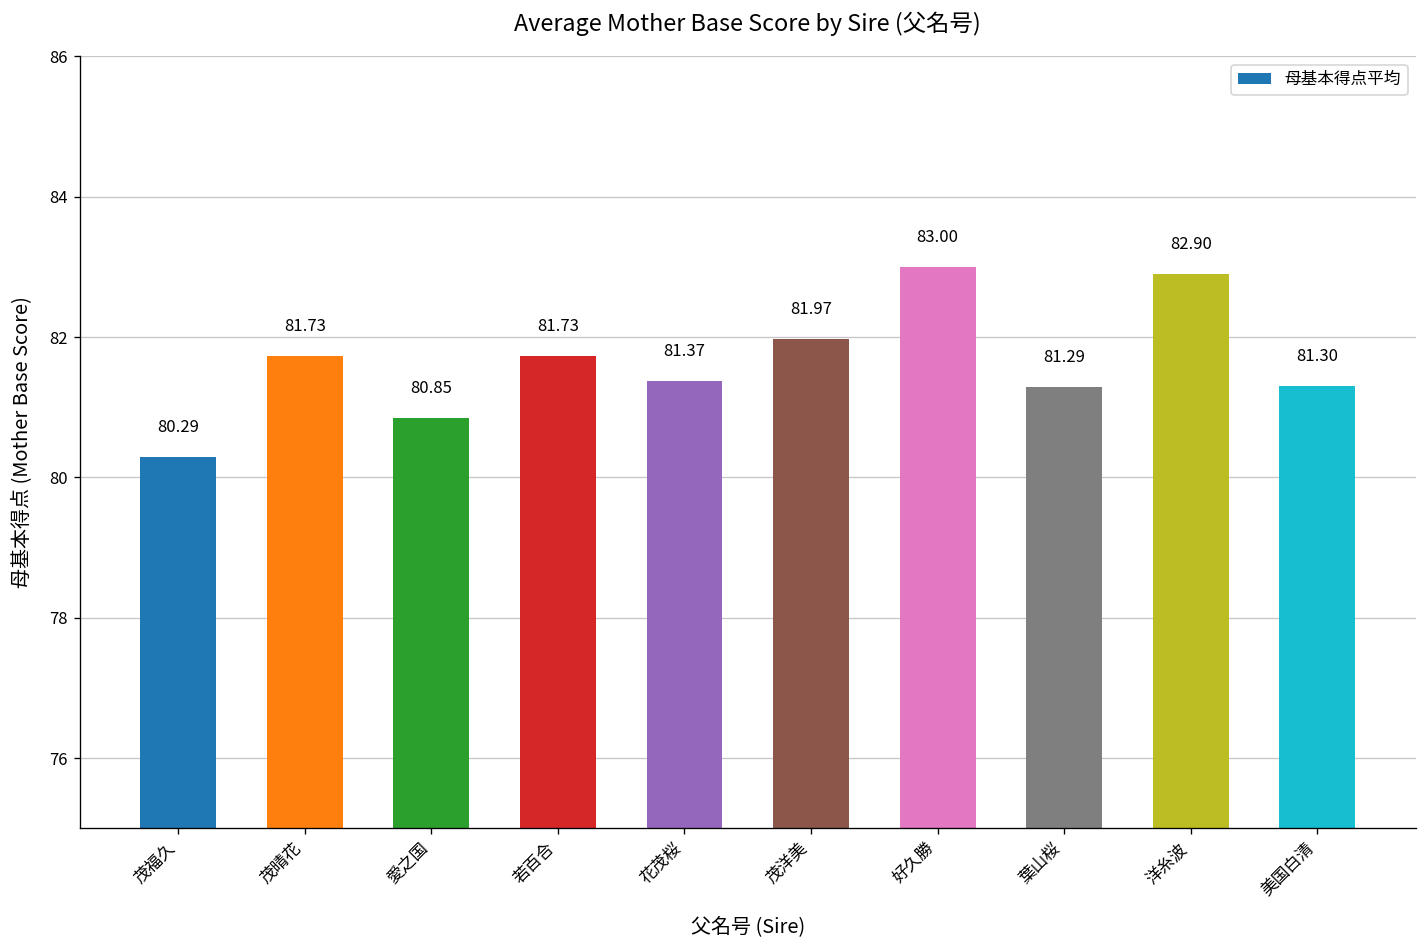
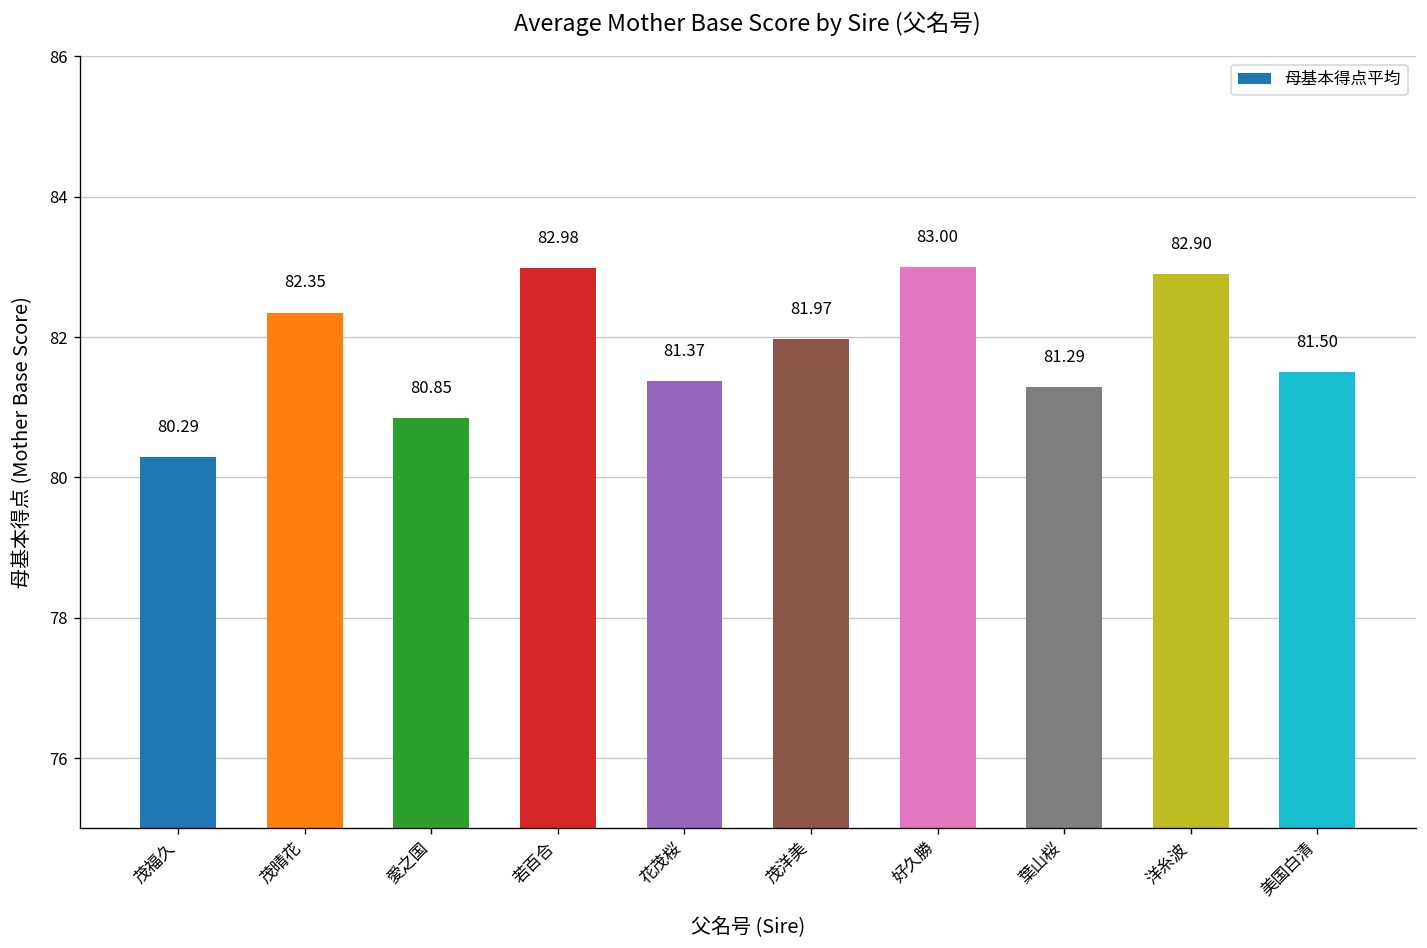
茂晴花: 81.73 -> 82.35
若百合: 81.73 -> 82.98
美国白清: 81.30 -> 81.50
